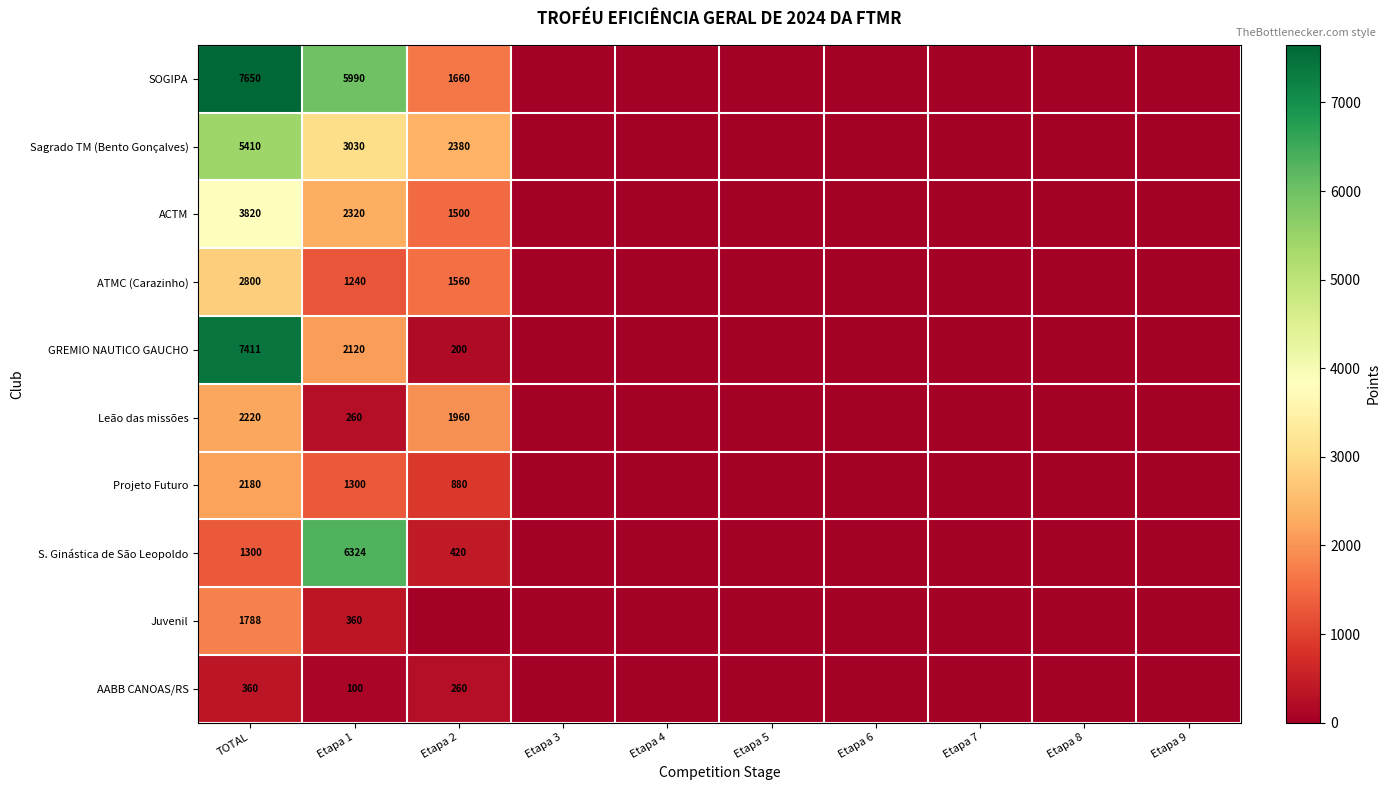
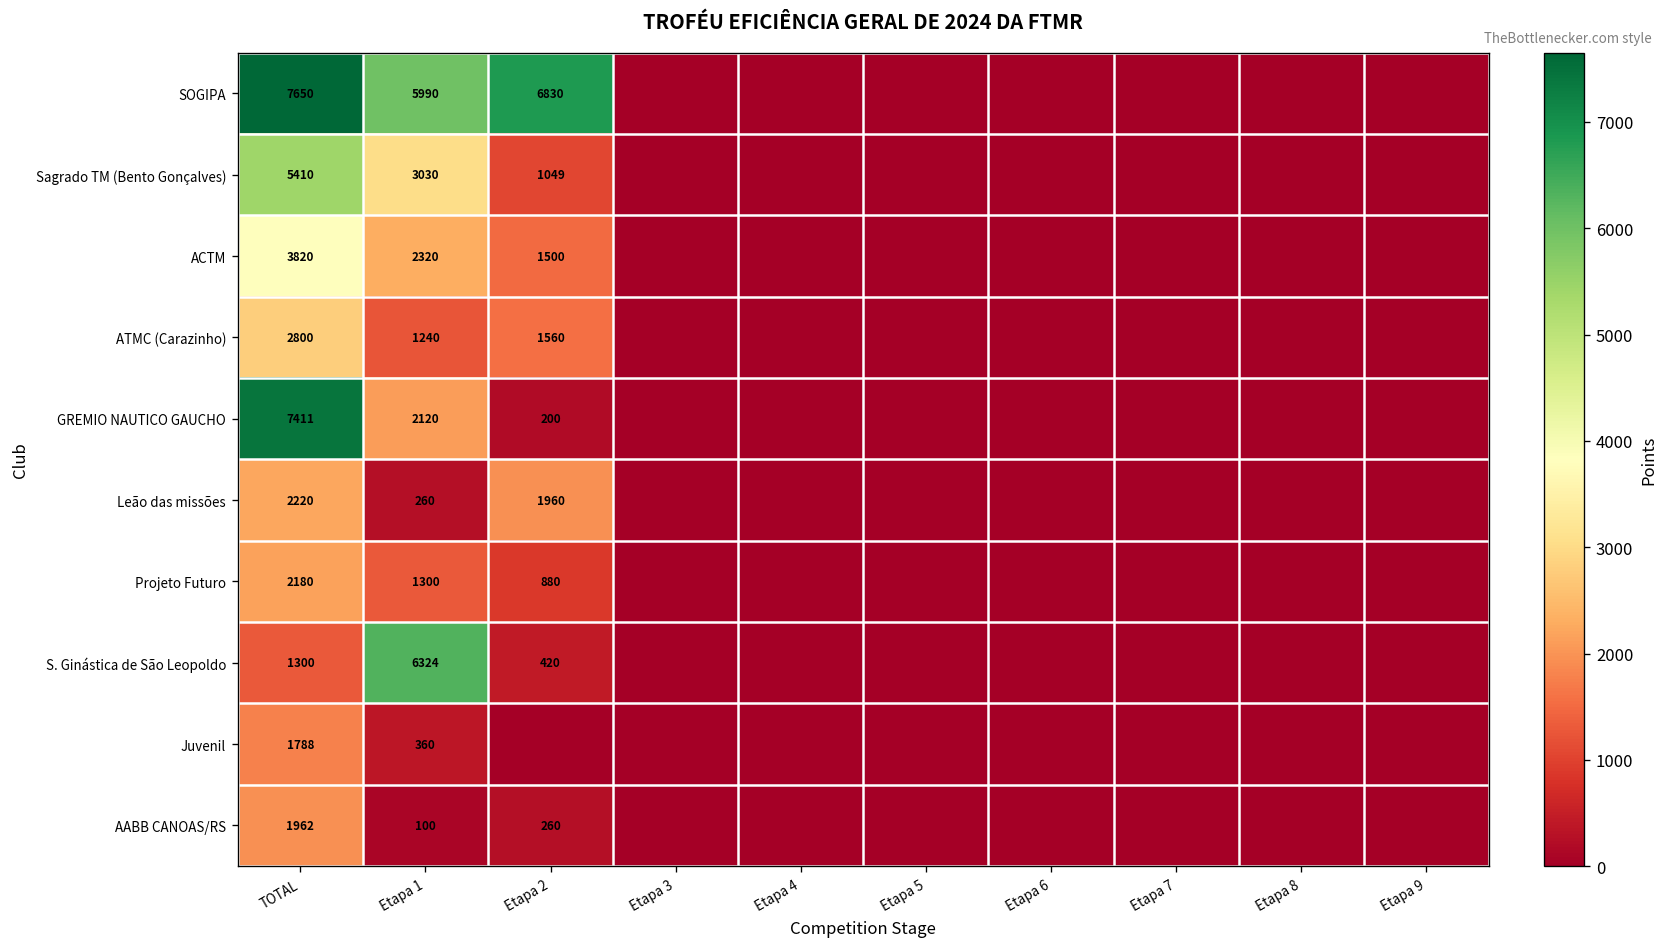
SOGIPA, Etapa 2: 1660 -> 6830
Sagrado TM (Bento Gonçalves), Etapa 2: 2380 -> 1049
AABB CANOAS/RS, TOTAL: 360 -> 1962
